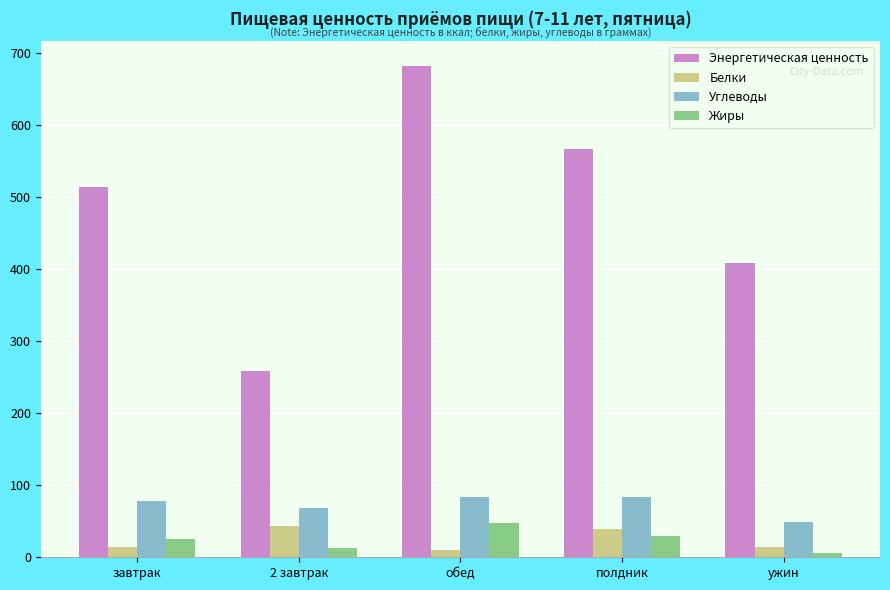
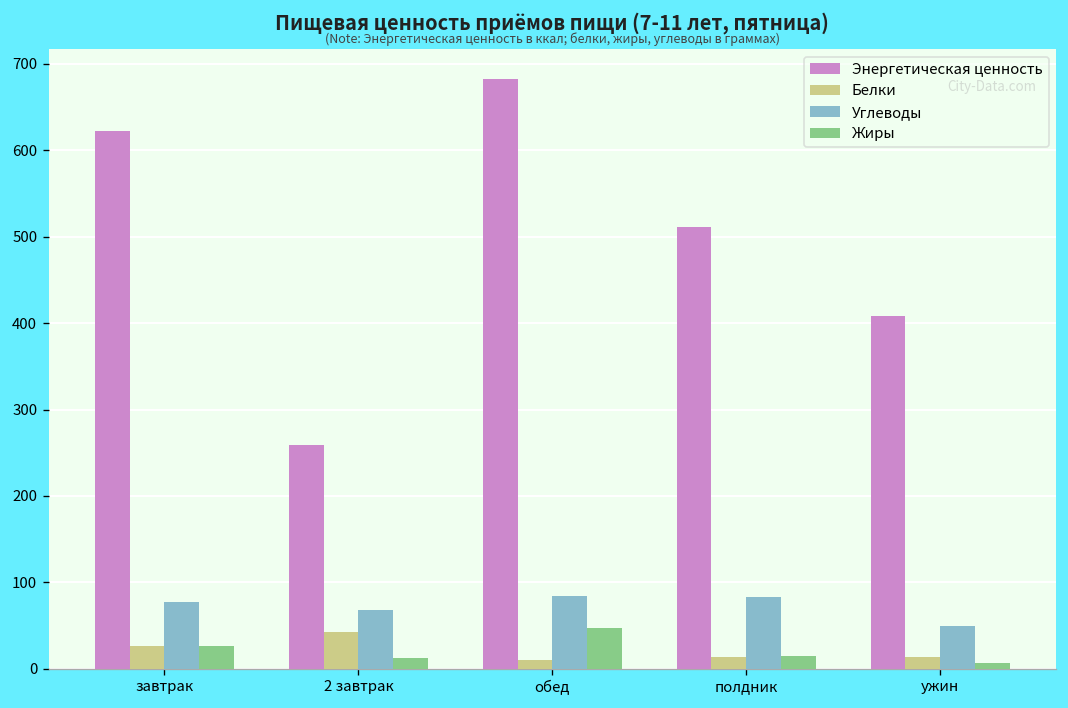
Энергетическая ценность, завтрак: 510 -> 620
Белки, завтрак: 10 -> 30
Энергетическая ценность, полдник: 570 -> 510
Белки, полдник: 40 -> 10
Жиры, полдник: 30 -> 10
